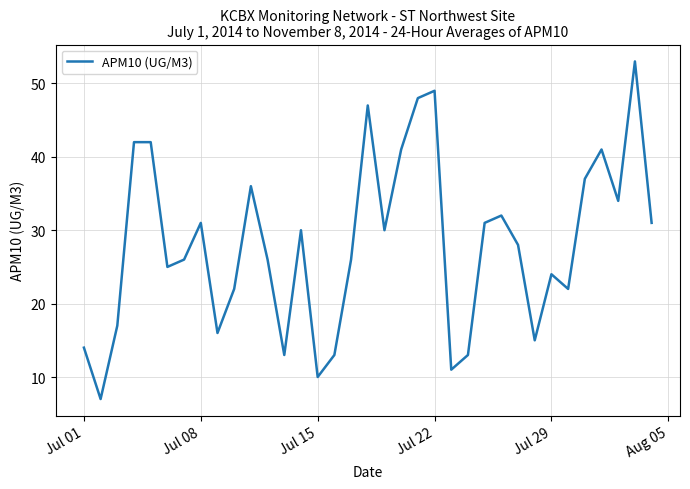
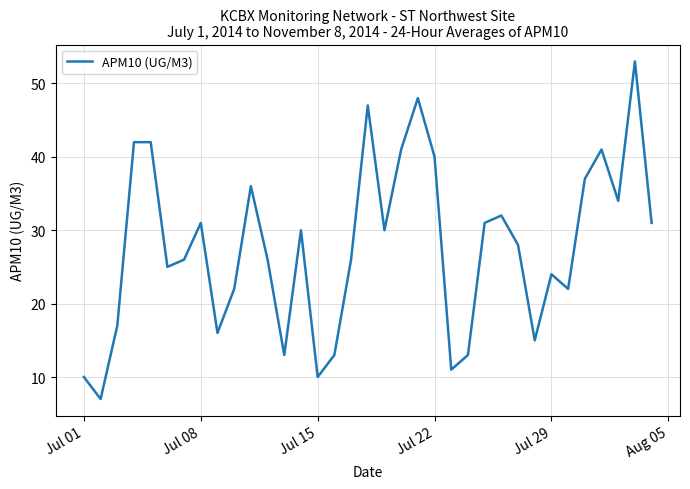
Jul 01: 14 -> 10
Jul 22: 49 -> 40
